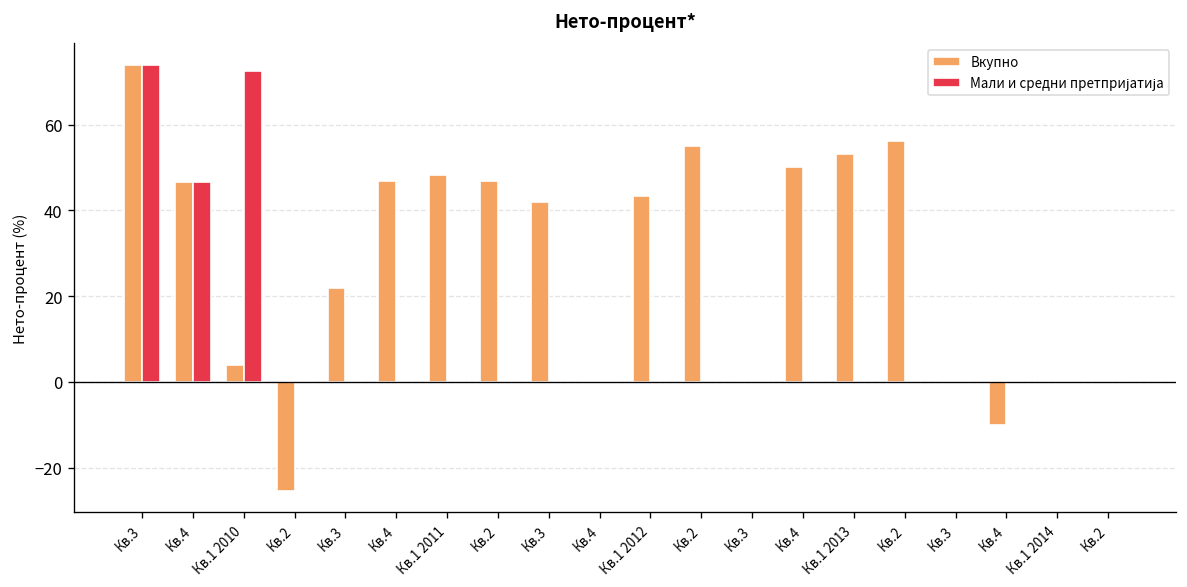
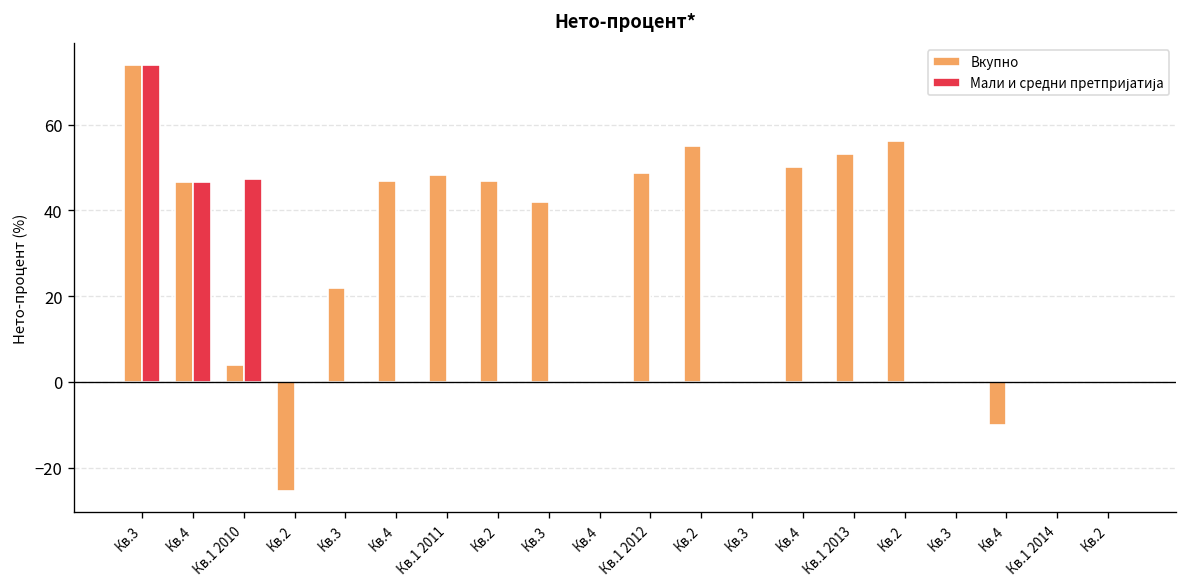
Мали и средни претпријатија, Кв.1 2010: 72 -> 47
Вкупно, Кв.1 2012: 43 -> 49
